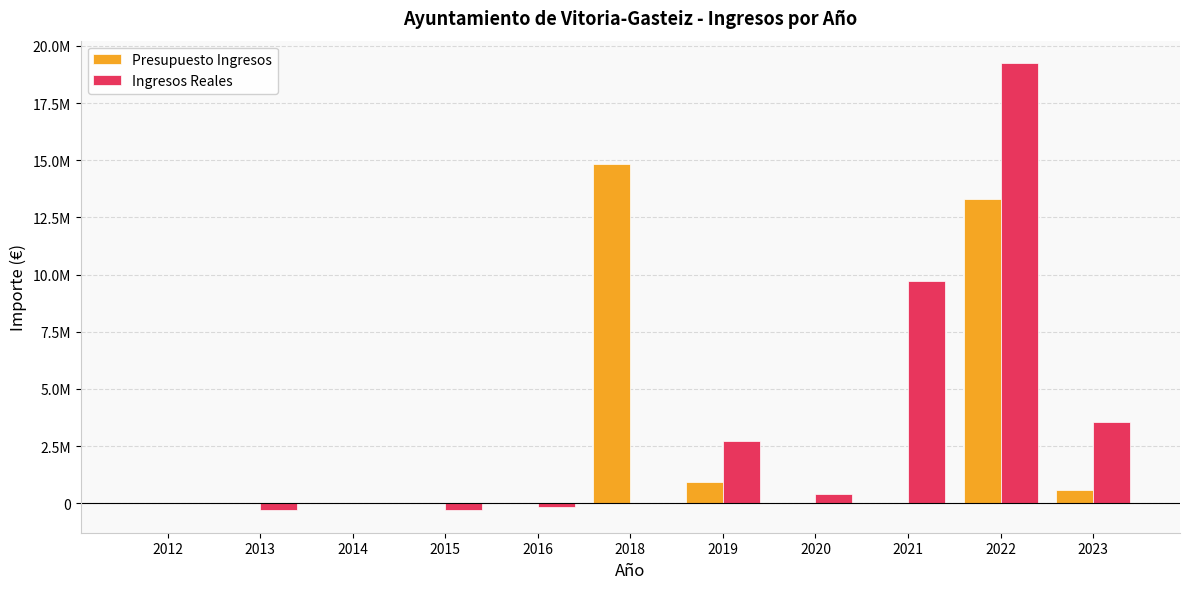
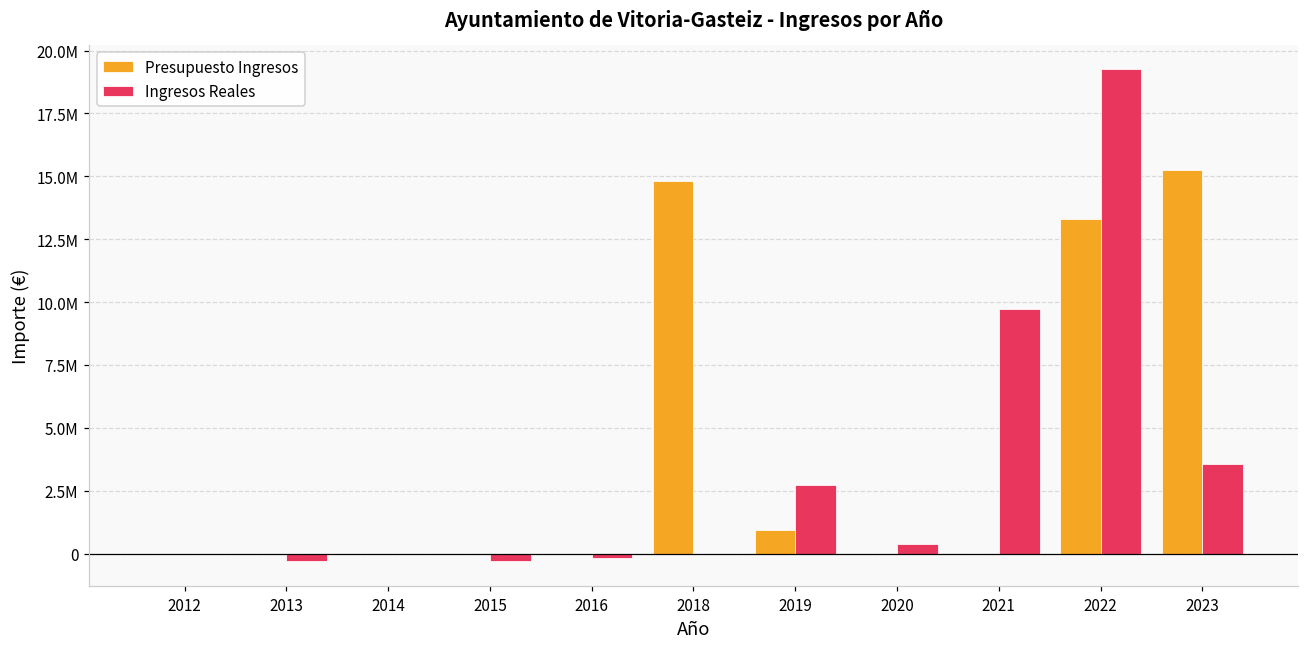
Presupuesto Ingresos, 2023: 600000 -> 15200000
